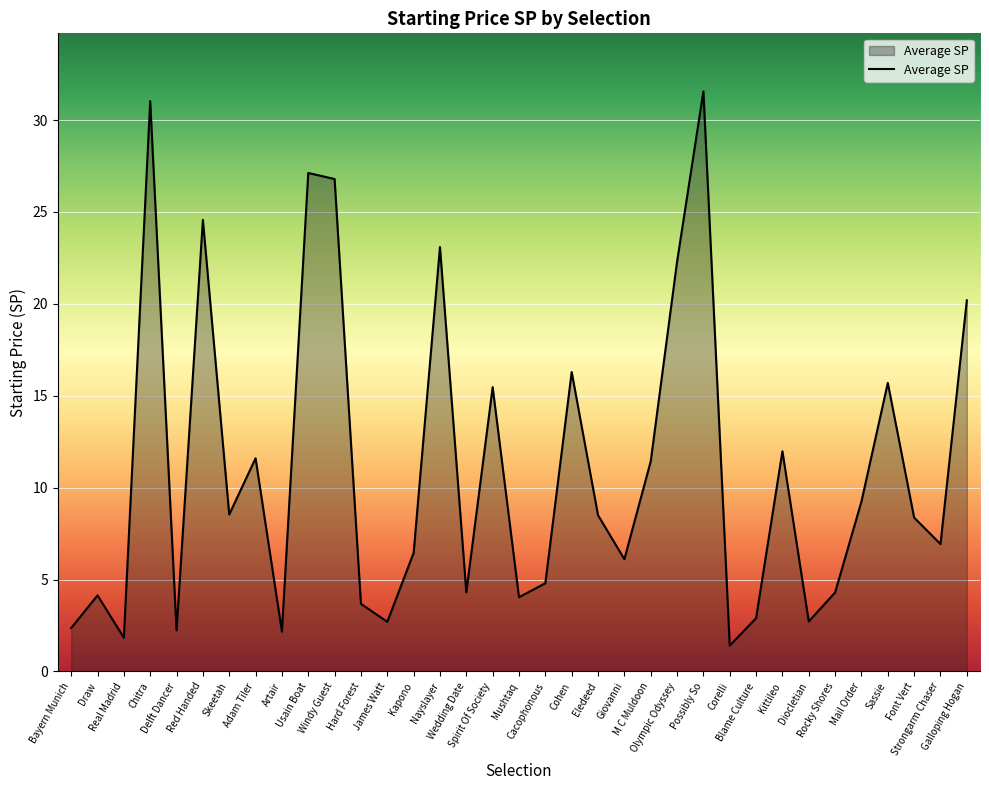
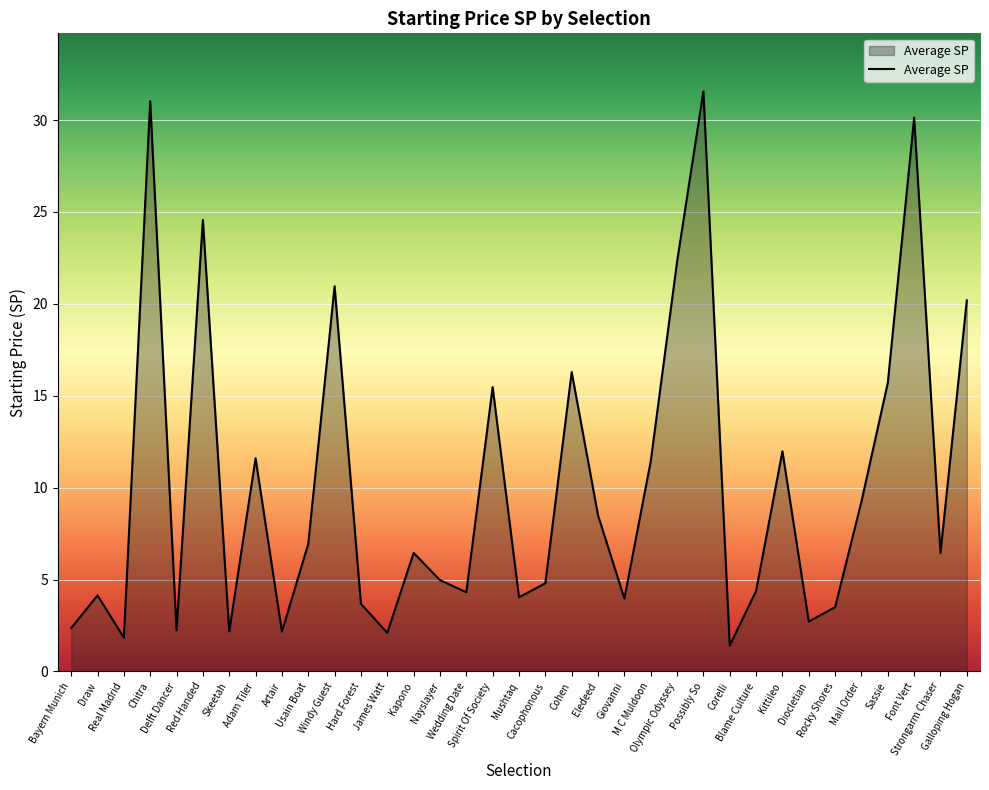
Skeetah: 8.5 -> 2.2
Usain Boat: 27.1 -> 6.9
Windy Guest: 26.8 -> 21.0
James Watt: 2.7 -> 2.1
Nayslayer: 23.1 -> 5.0
Giovanni: 6.1 -> 4.0
Blame Culture: 2.9 -> 4.4
Rocky Shores: 4.3 -> 3.5
Font Vert: 8.4 -> 30.1
Strongarm Chaser: 6.9 -> 6.5
